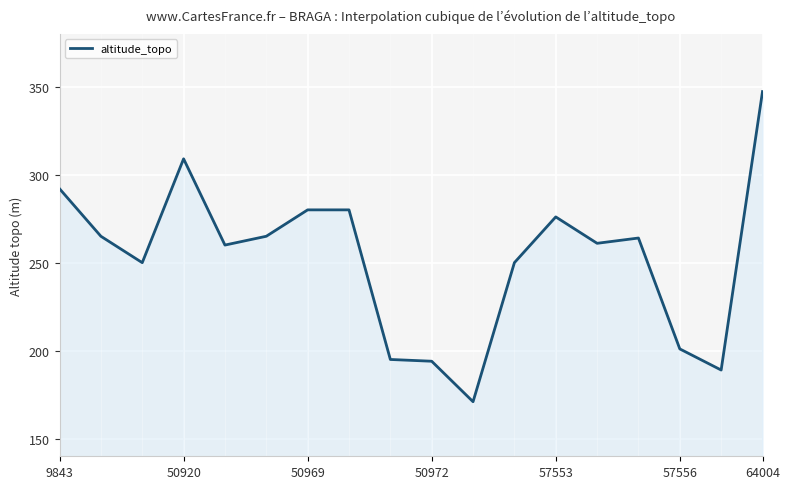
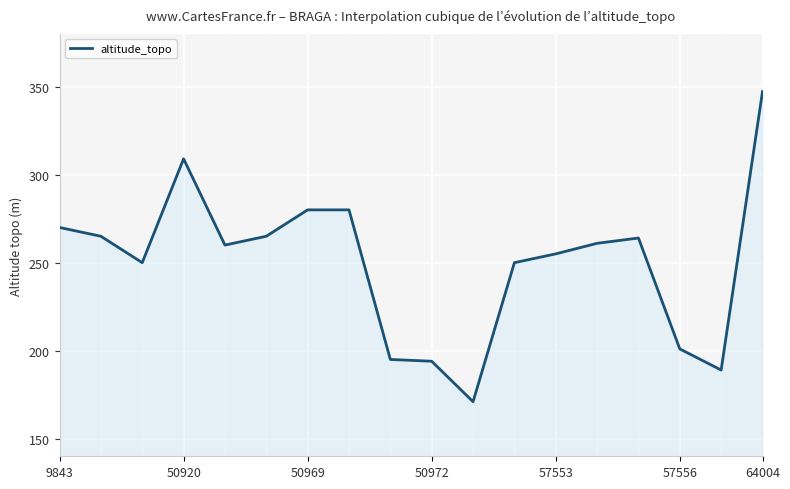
9843: 292 -> 270
57553: 276 -> 255
